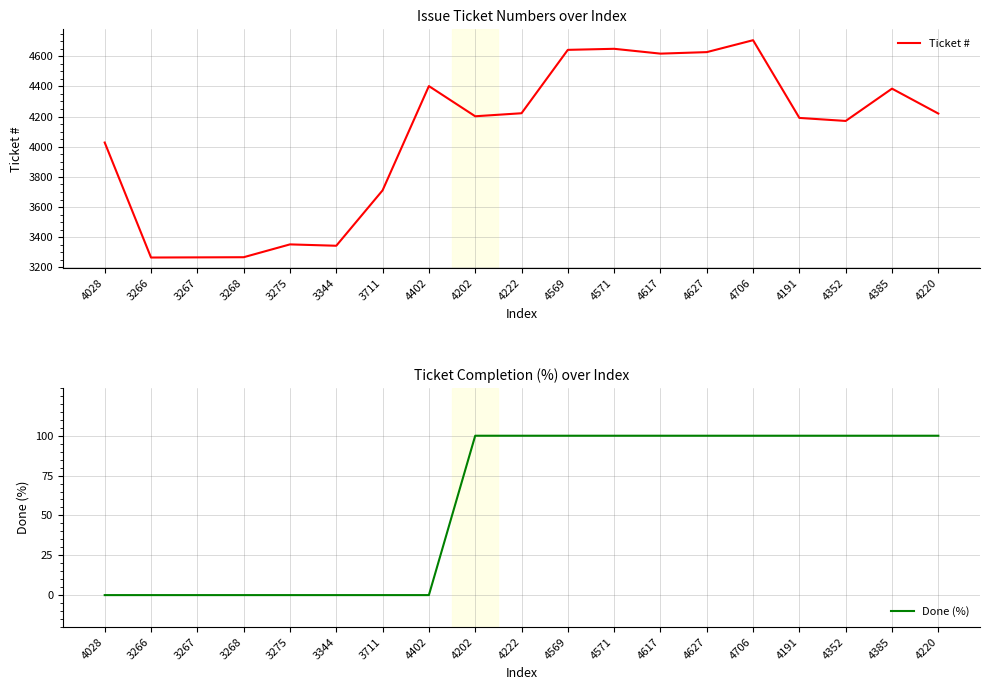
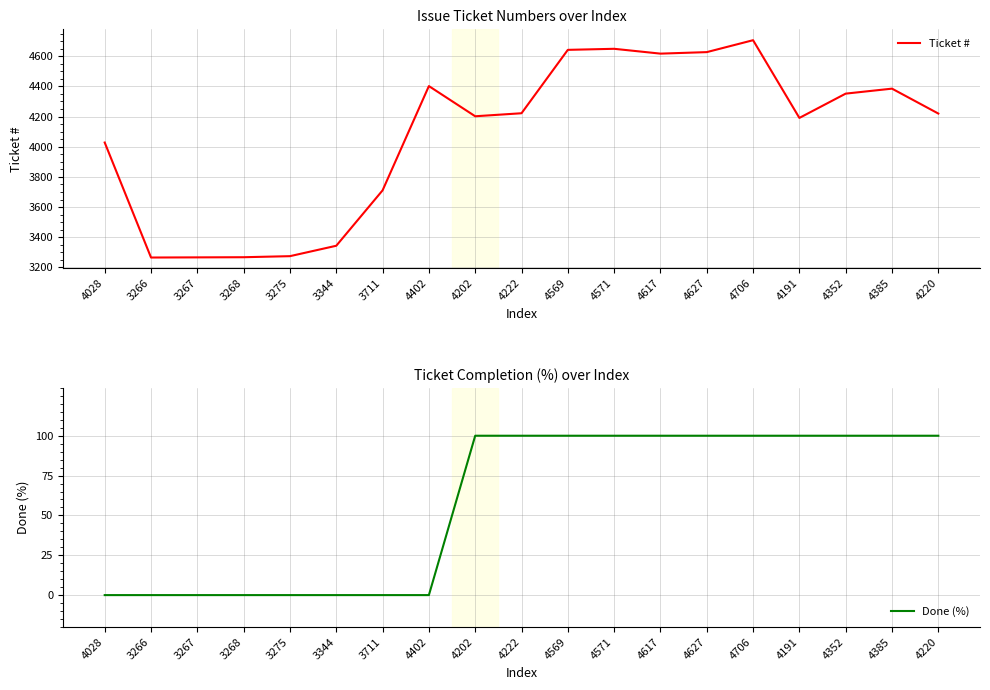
Issue Ticket Numbers over Index, 3275: 3350 -> 3280
Issue Ticket Numbers over Index, 4352: 4170 -> 4350
